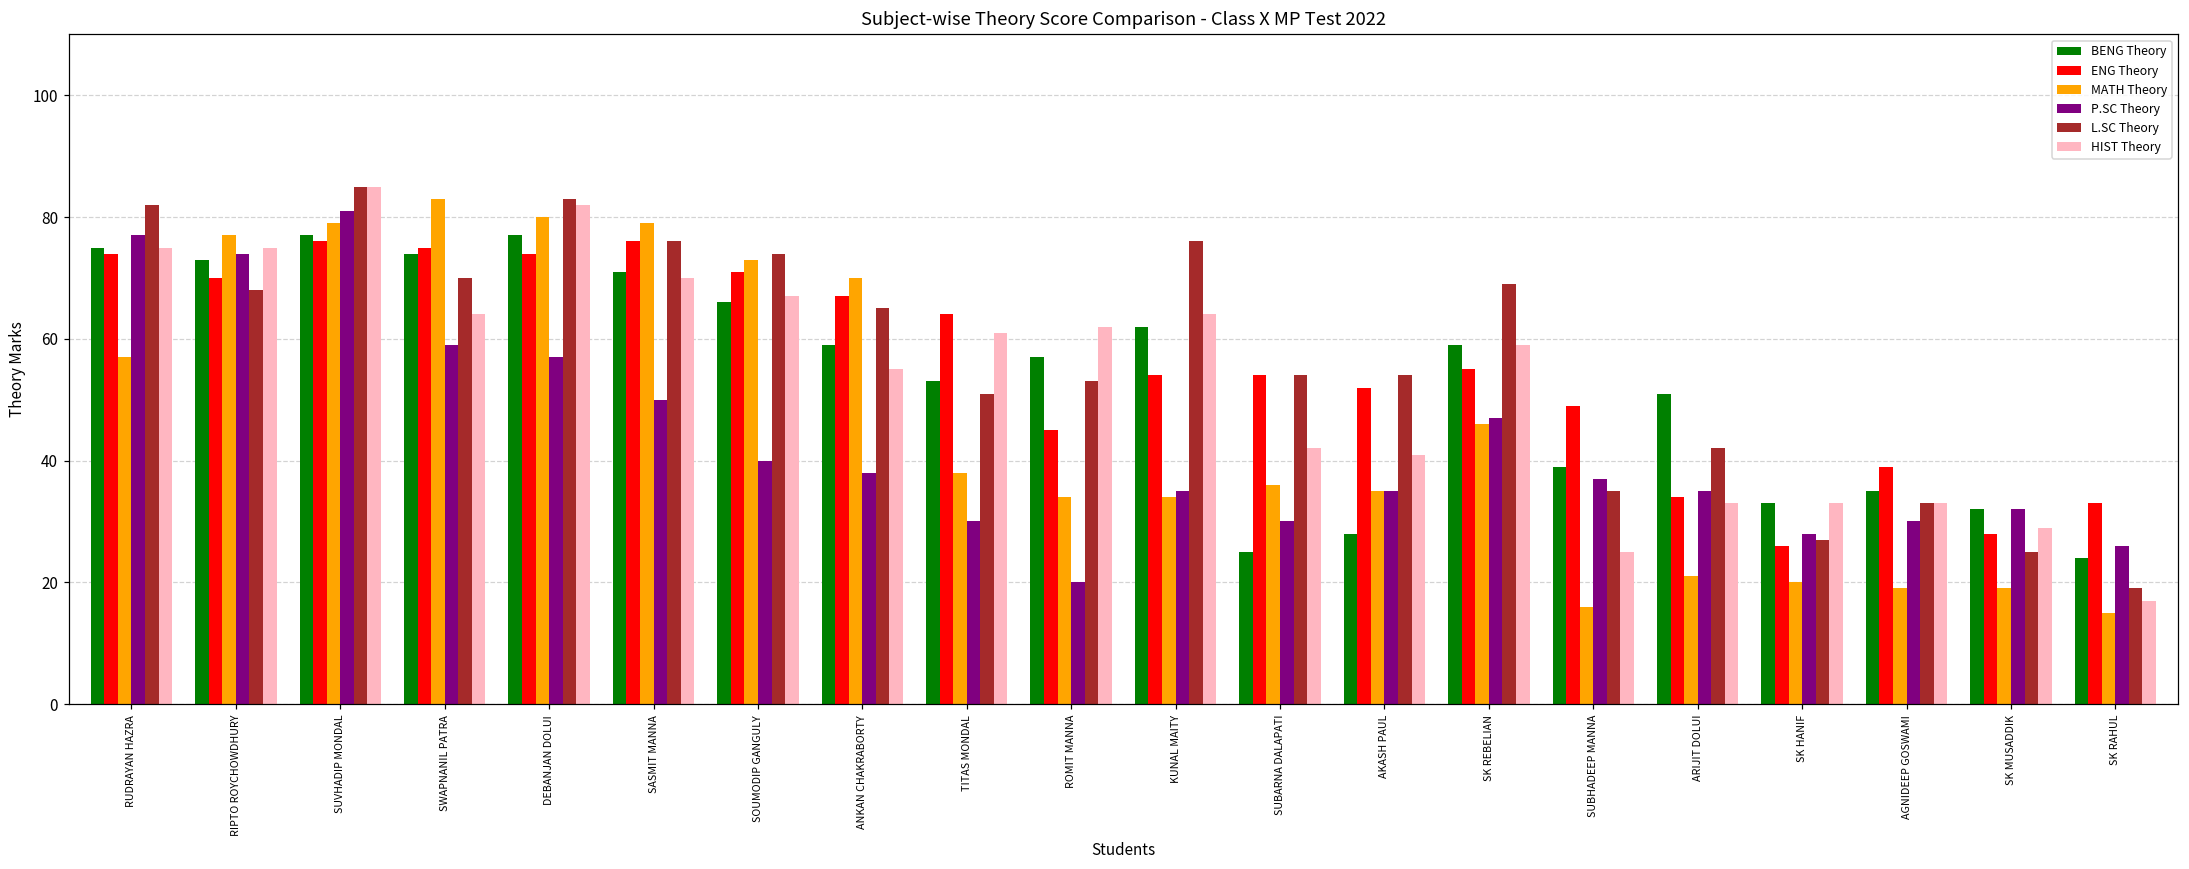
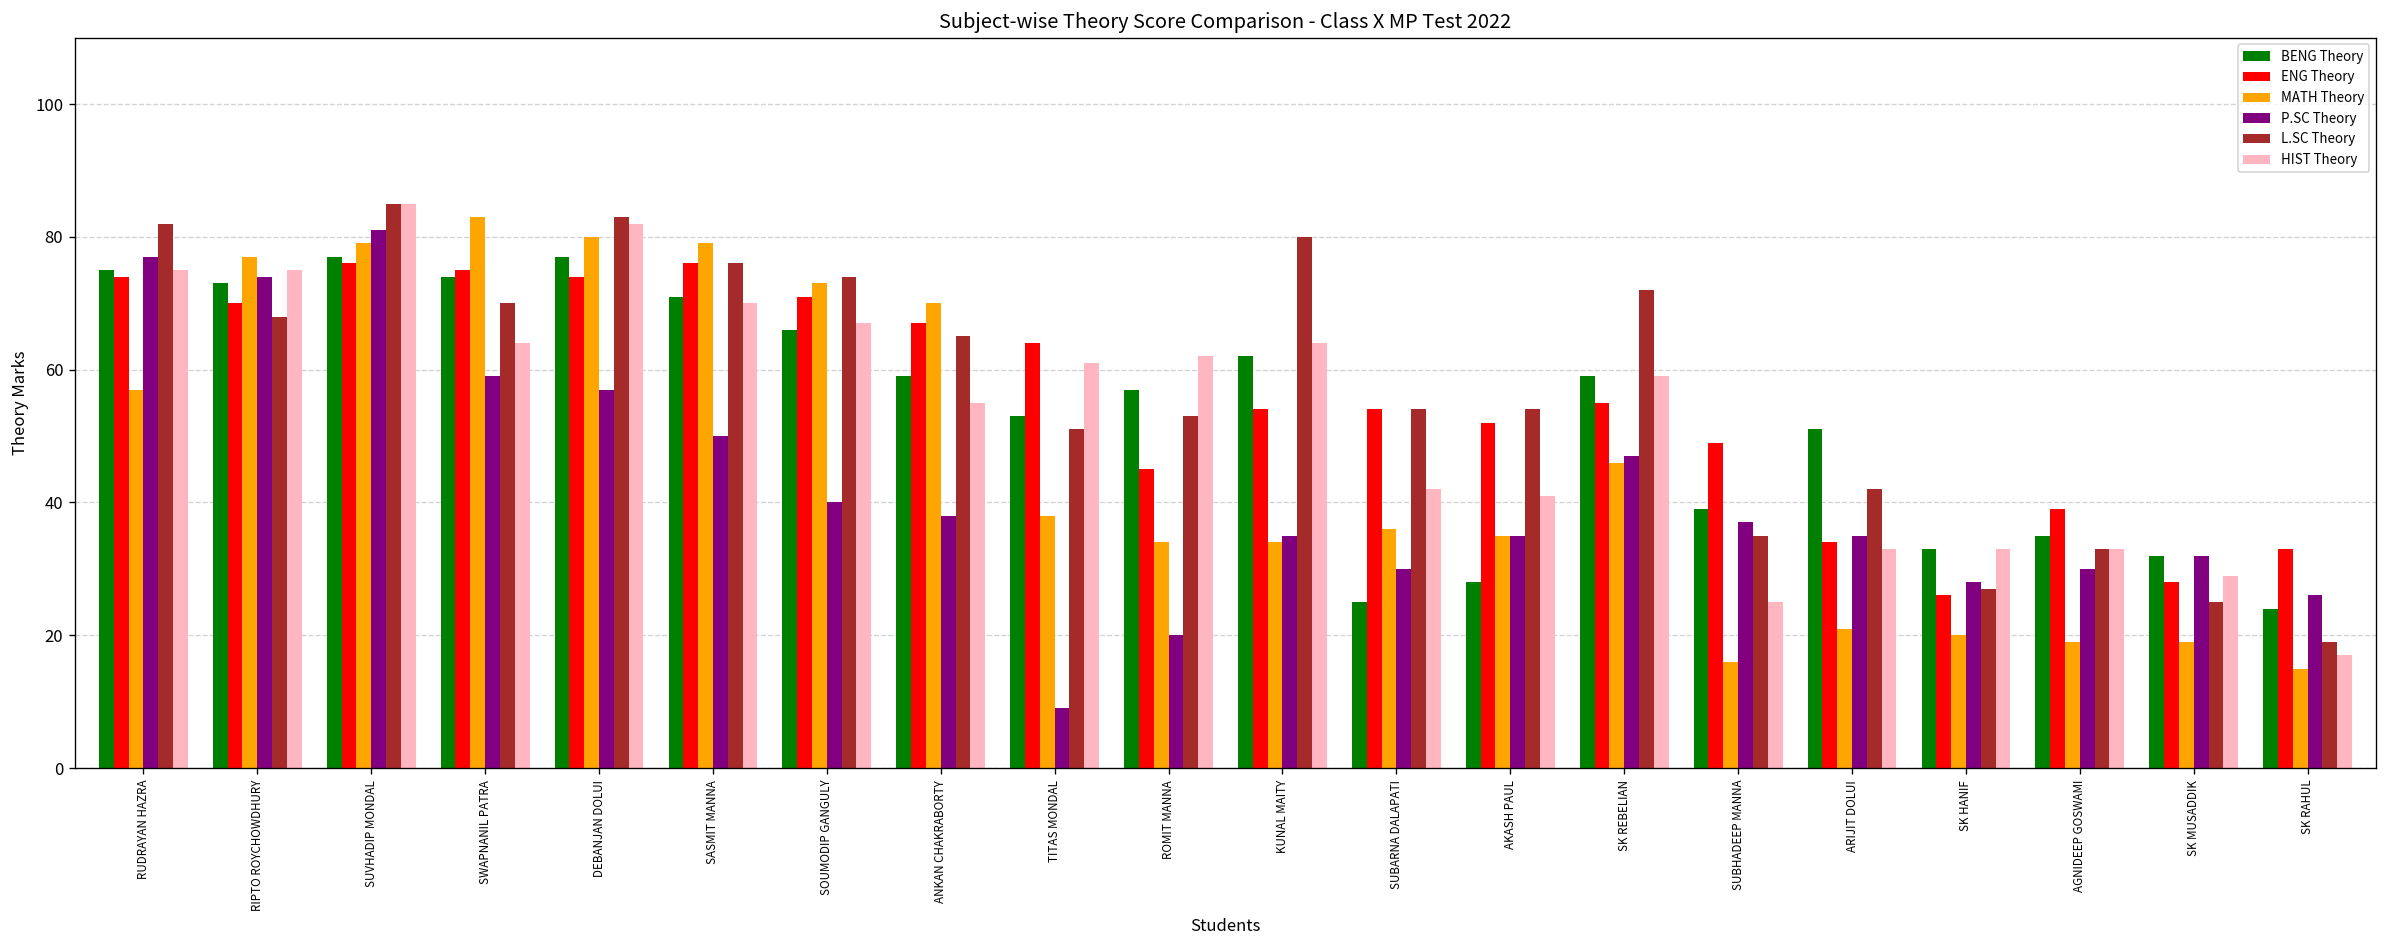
P.SC Theory, TITAS MONDAL: 30 -> 9
L.SC Theory, KUNAL MAITY: 76 -> 80
L.SC Theory, SK REBELIAN: 69 -> 72
